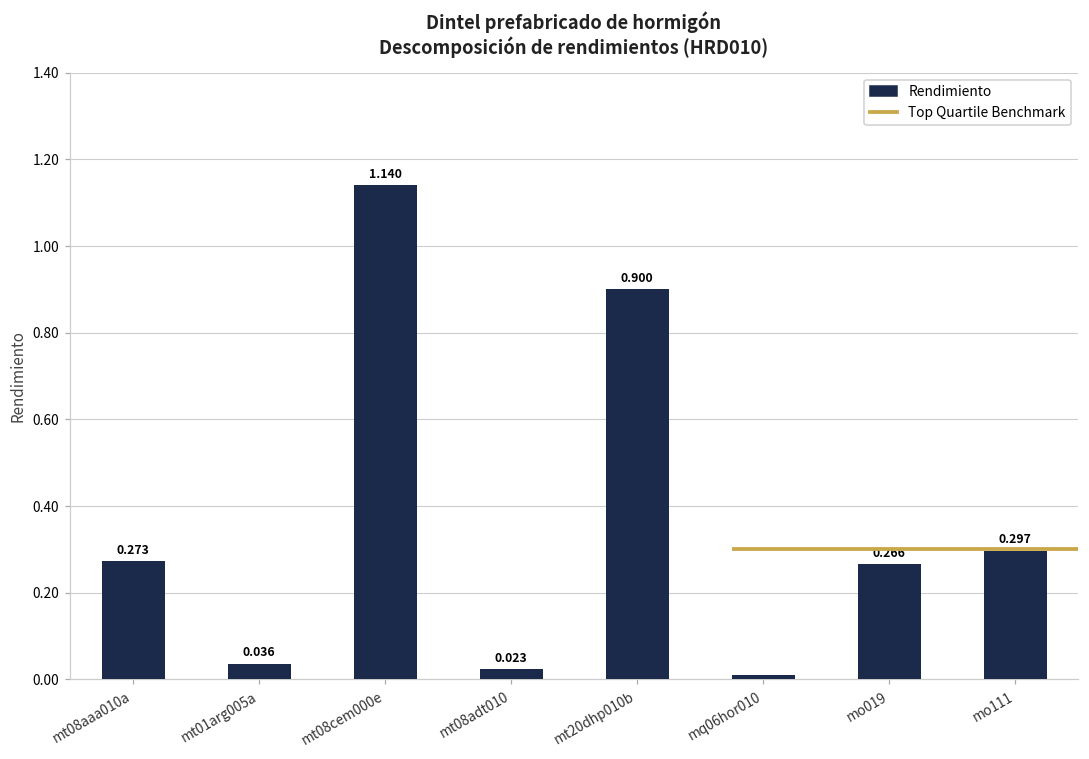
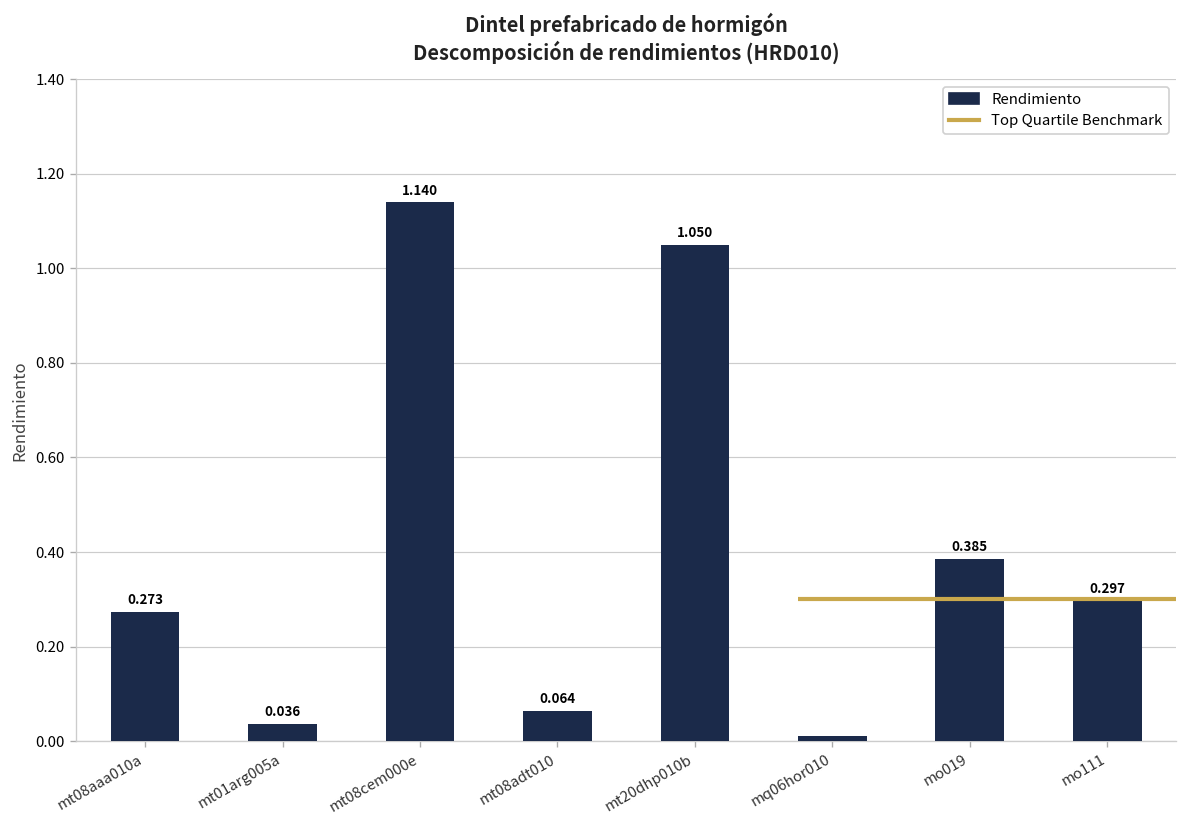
mt08adt010: 0.023 -> 0.064
mt20dhp010b: 0.900 -> 1.050
mo019: 0.266 -> 0.385
